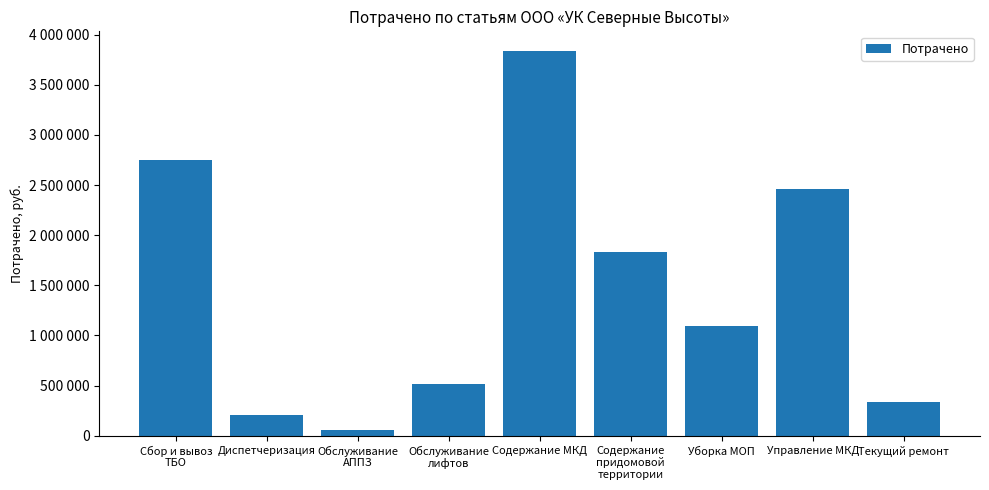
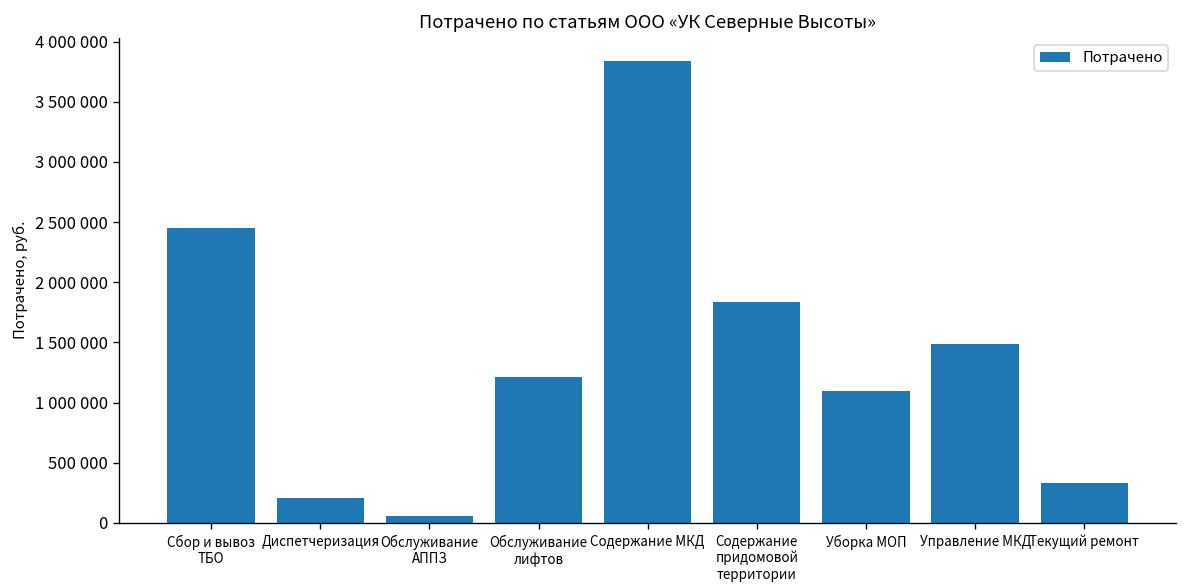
Сбор и вывоз ТБО: 2750000 -> 2450000
Обслуживание лифтов: 520000 -> 1220000
Управление МКД: 2460000 -> 1490000
